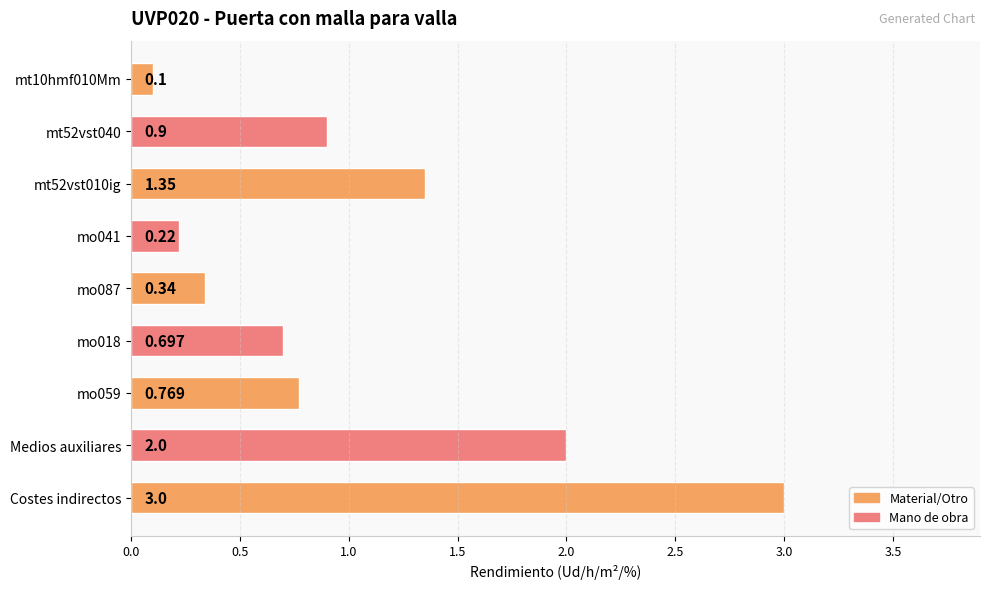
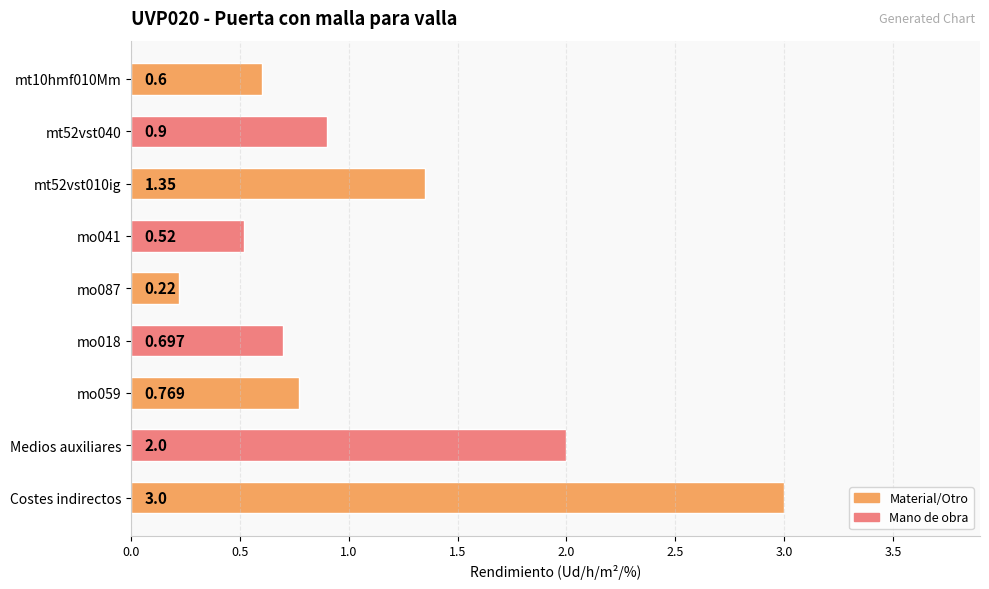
mt10hmf010Mm: 0.1 -> 0.6
mo041: 0.22 -> 0.52
mo087: 0.34 -> 0.22
